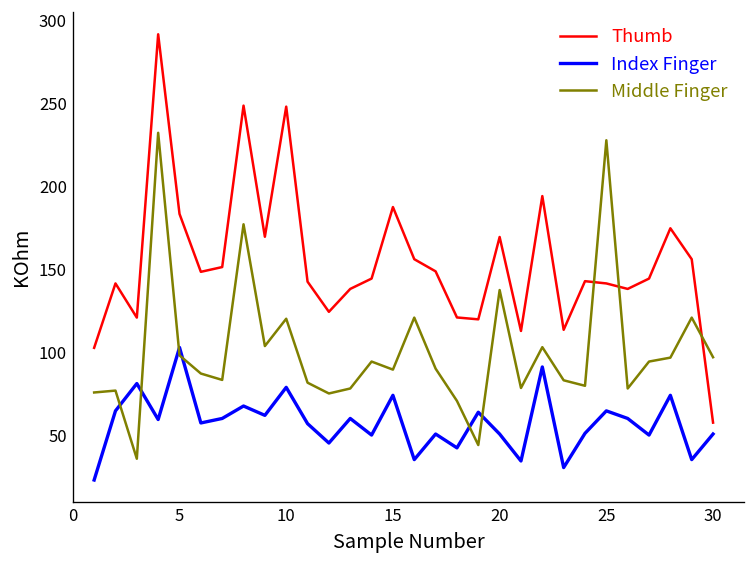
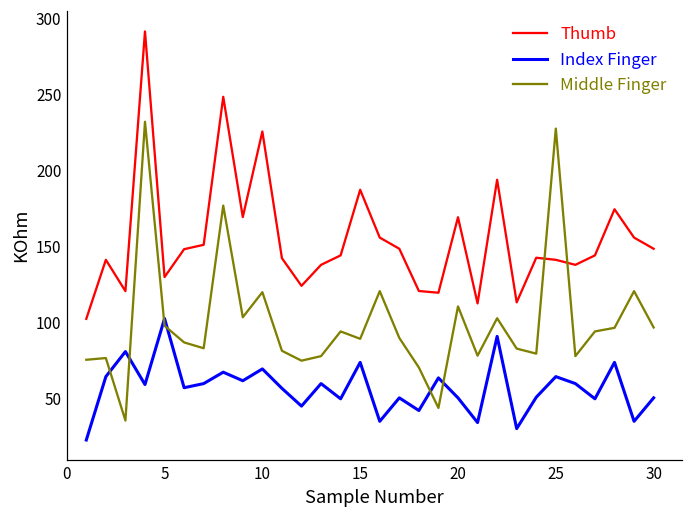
Thumb, 5: 183 -> 130
Thumb, 10: 248 -> 226
Index Finger, 10: 79 -> 70
Middle Finger, 20: 137 -> 111
Thumb, 30: 57 -> 149
